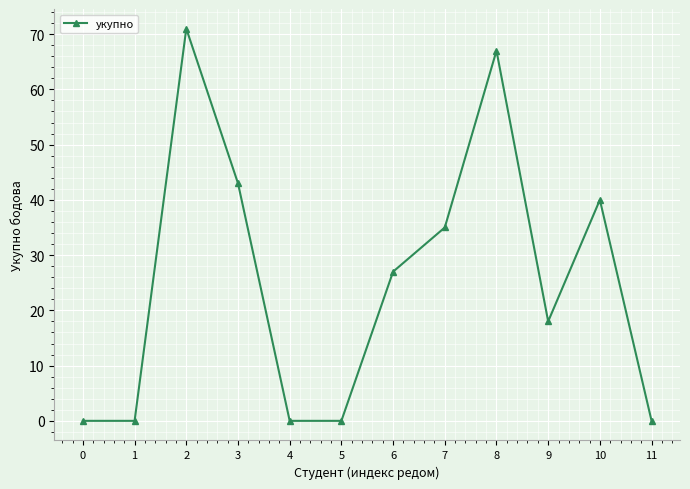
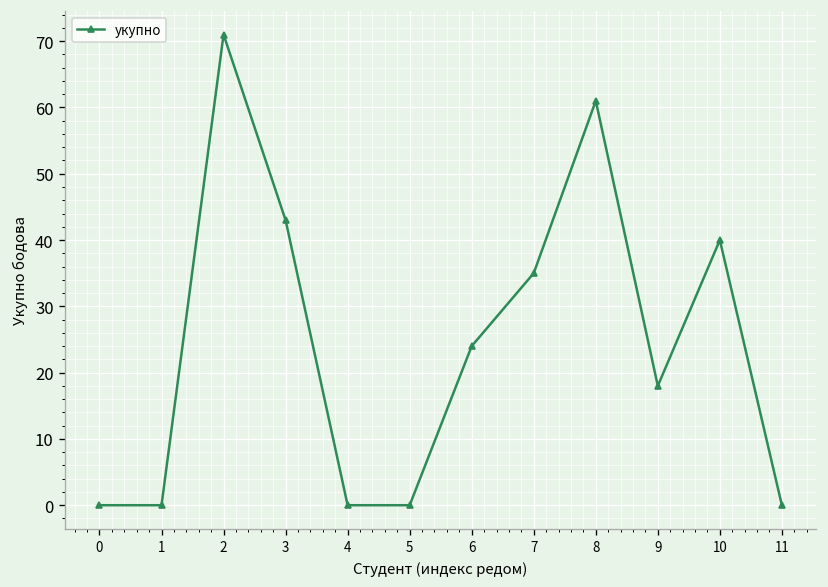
6: 27 -> 24
8: 67 -> 61
